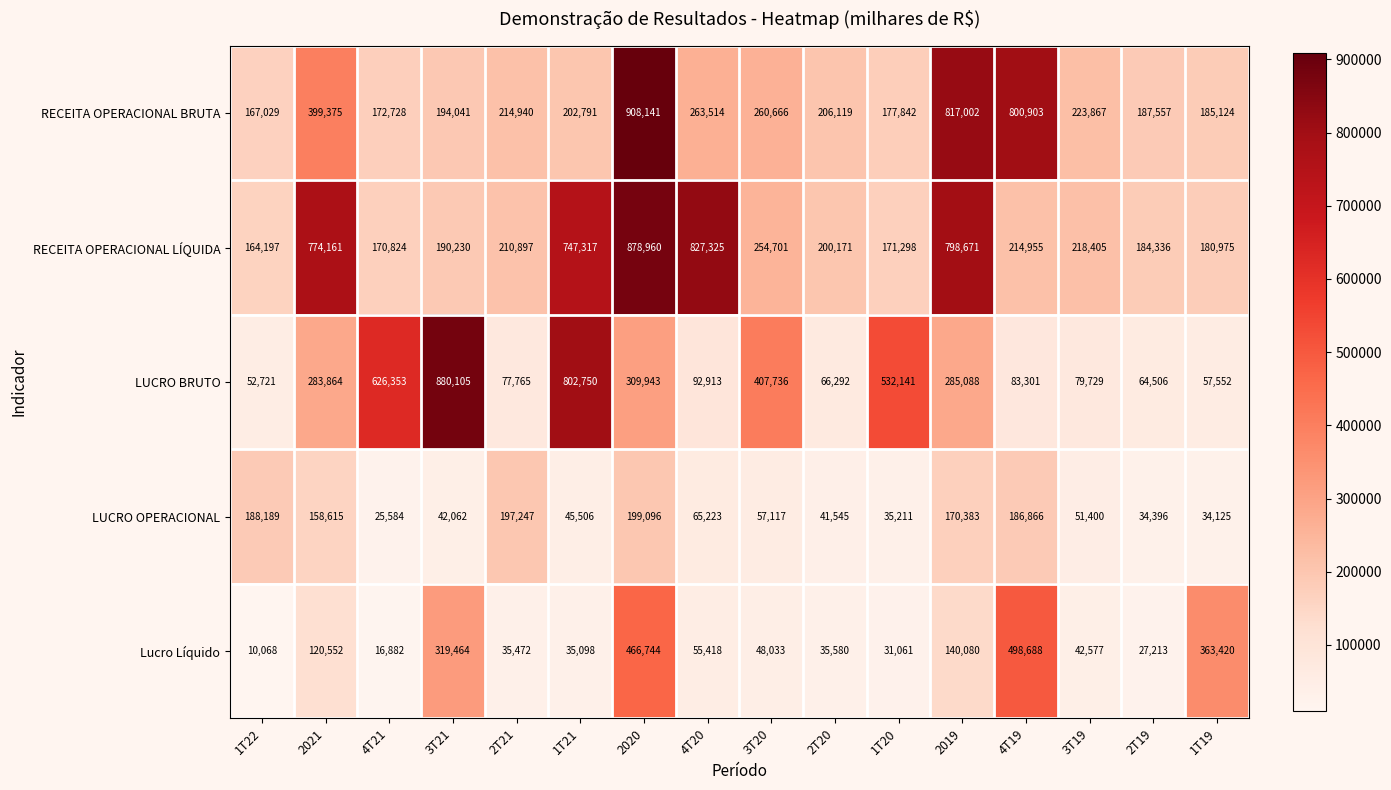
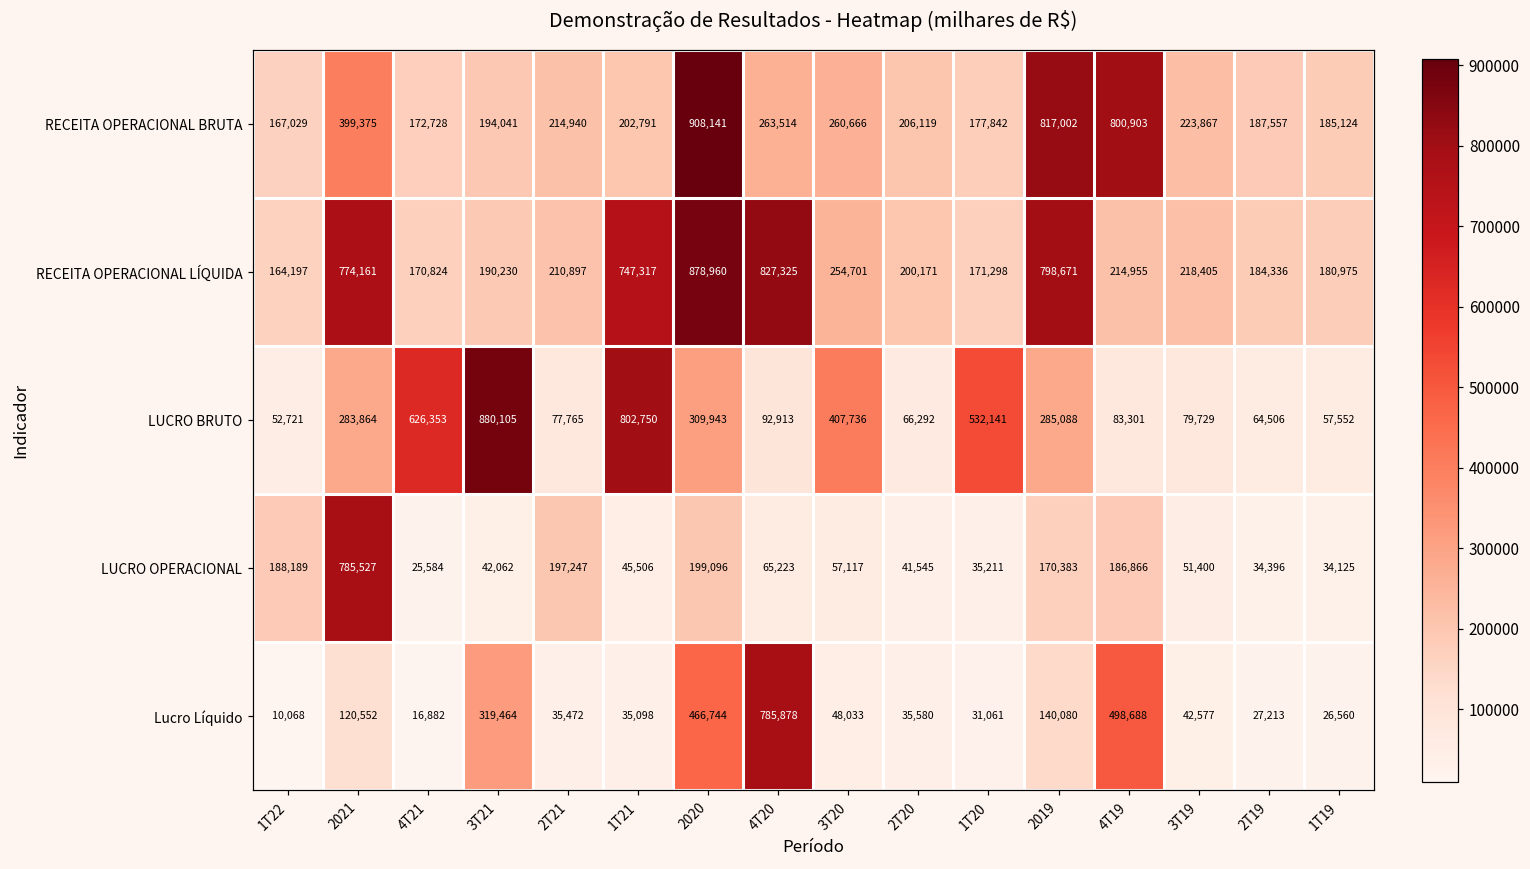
LUCRO OPERACIONAL, 2021: 158,615 -> 785,527
Lucro Líquido, 4T20: 55,418 -> 785,878
Lucro Líquido, 1T19: 363,420 -> 26,560
